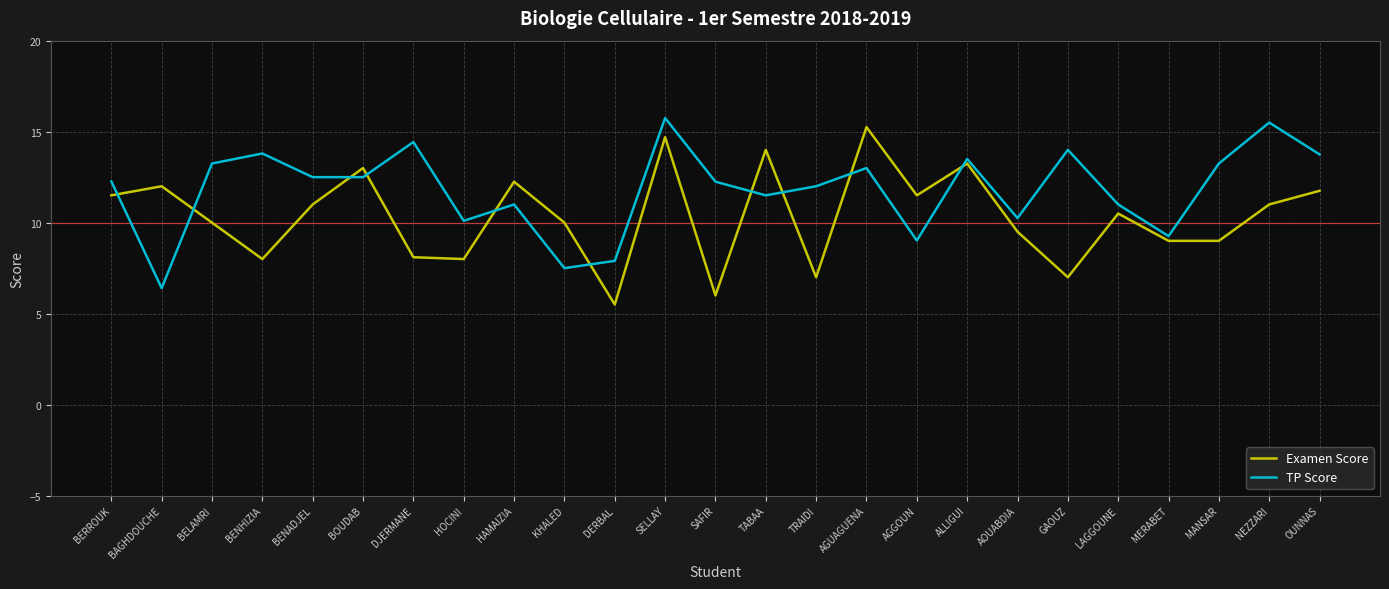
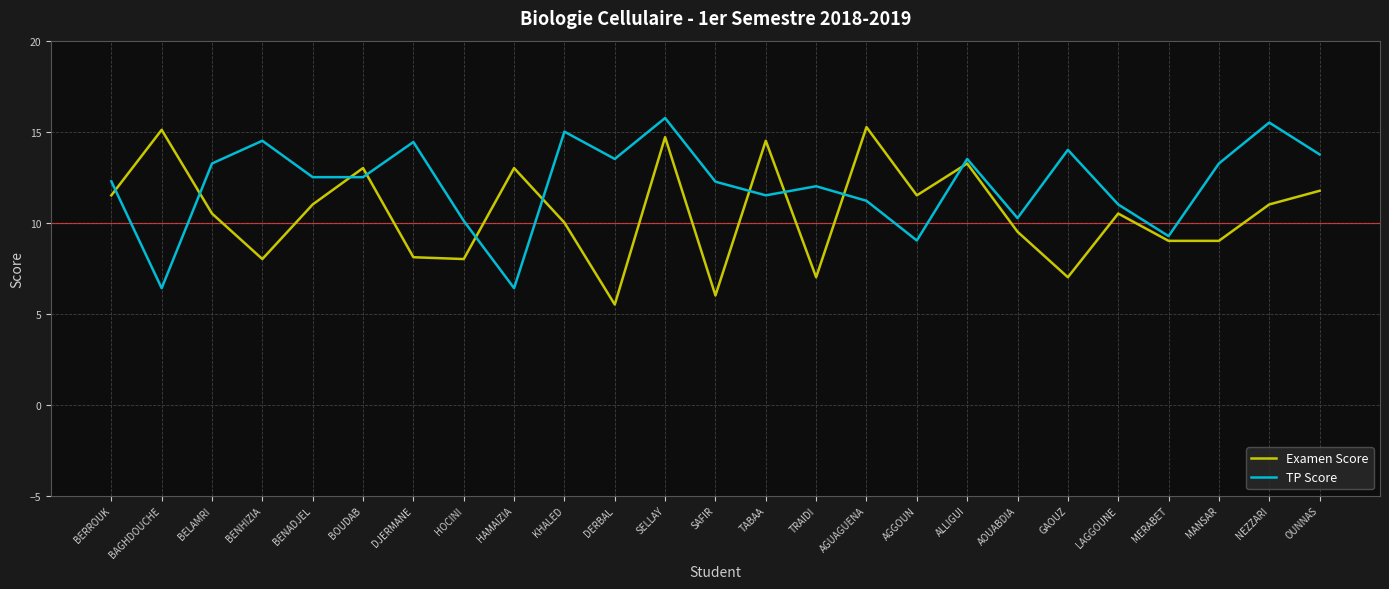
Examen Score, BAGHDOUCHE: 12.0 -> 15.1
Examen Score, BELAMRI: 10.0 -> 10.5
TP Score, BENHIZIA: 13.8 -> 14.5
Examen Score, HAMAIZIA: 12.3 -> 13.0
TP Score, HAMAIZIA: 11.0 -> 6.4
TP Score, KHALED: 7.5 -> 15.0
TP Score, DERBAL: 7.9 -> 13.5
Examen Score, TABAA: 14.0 -> 14.5
TP Score, AGUAGUENA: 13.0 -> 11.2
